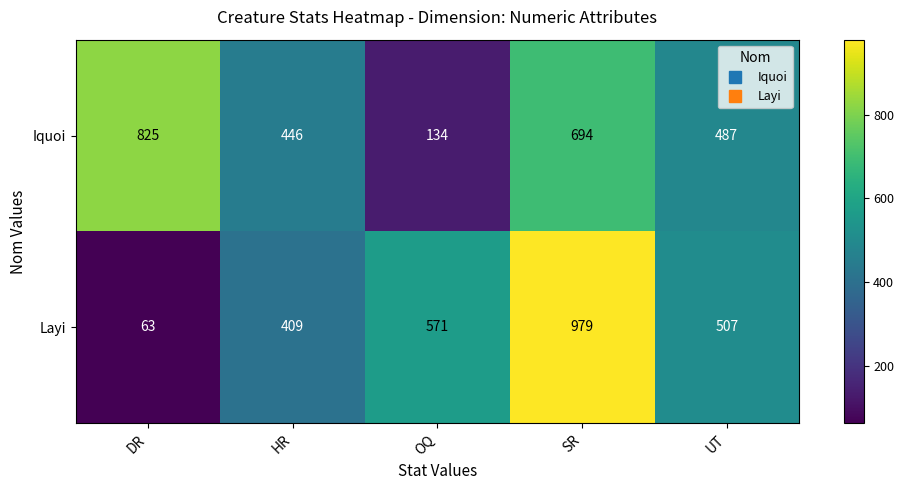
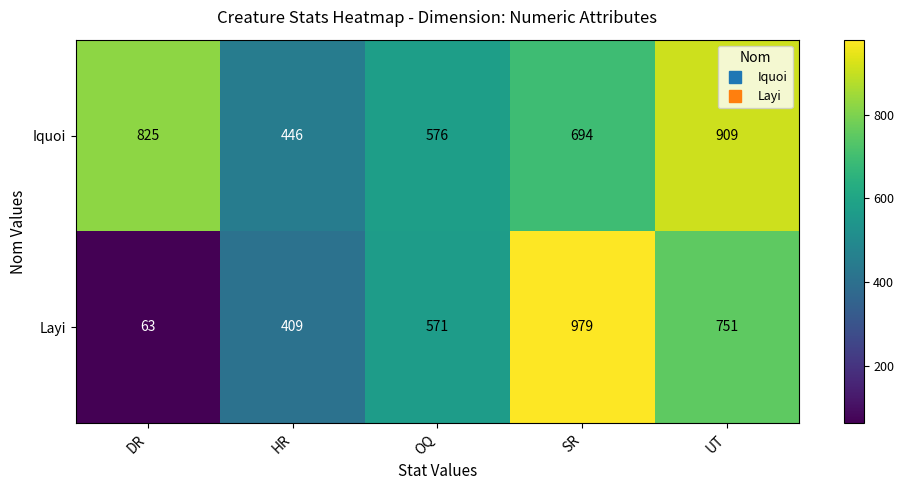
Iquoi, OQ: 134 -> 576
Iquoi, UT: 487 -> 909
Layi, UT: 507 -> 751
